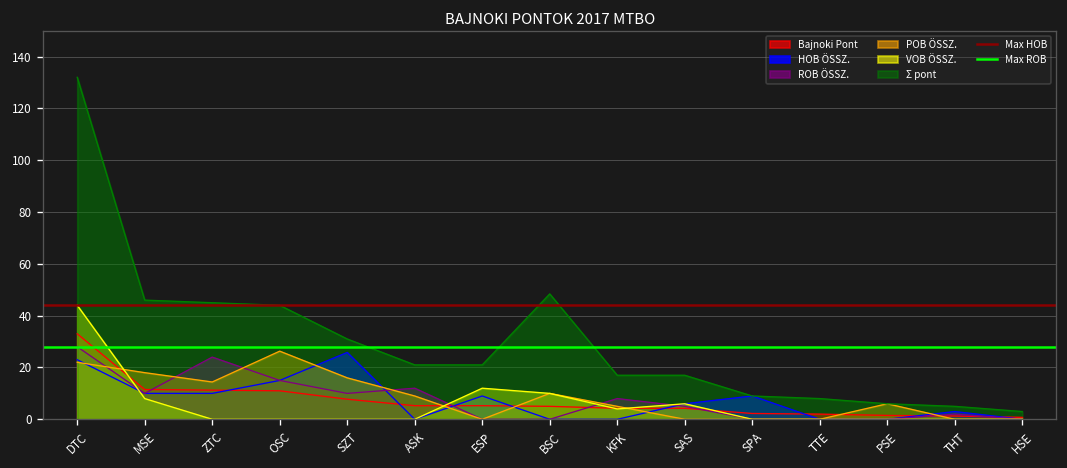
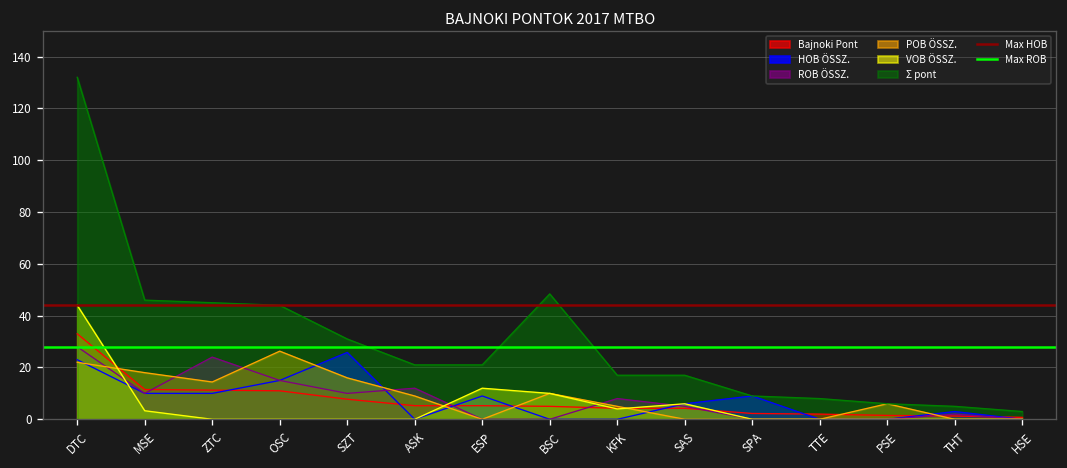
VOB ÖSSZ., MSE: 8 -> 3
